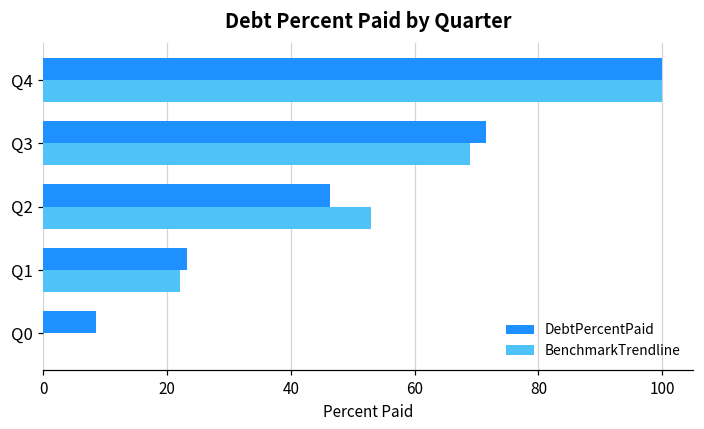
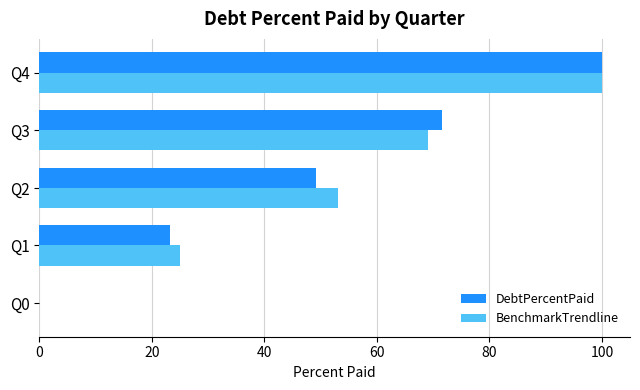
DebtPercentPaid, Q2: 46 -> 49
BenchmarkTrendline, Q1: 22 -> 25
DebtPercentPaid, Q0: 9 -> 0
